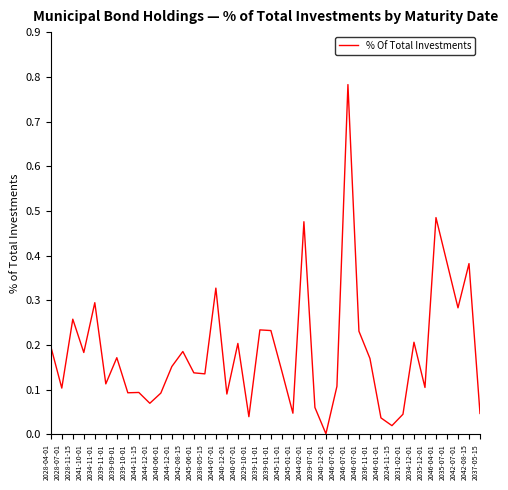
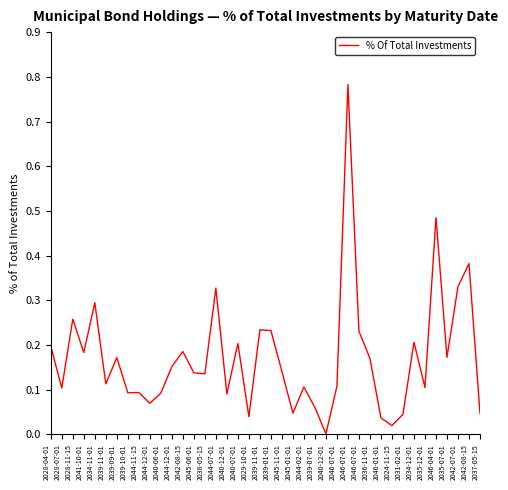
2044-02-01: 0.48 -> 0.11
2035-07-01: 0.38 -> 0.17
2042-07-01: 0.28 -> 0.33
